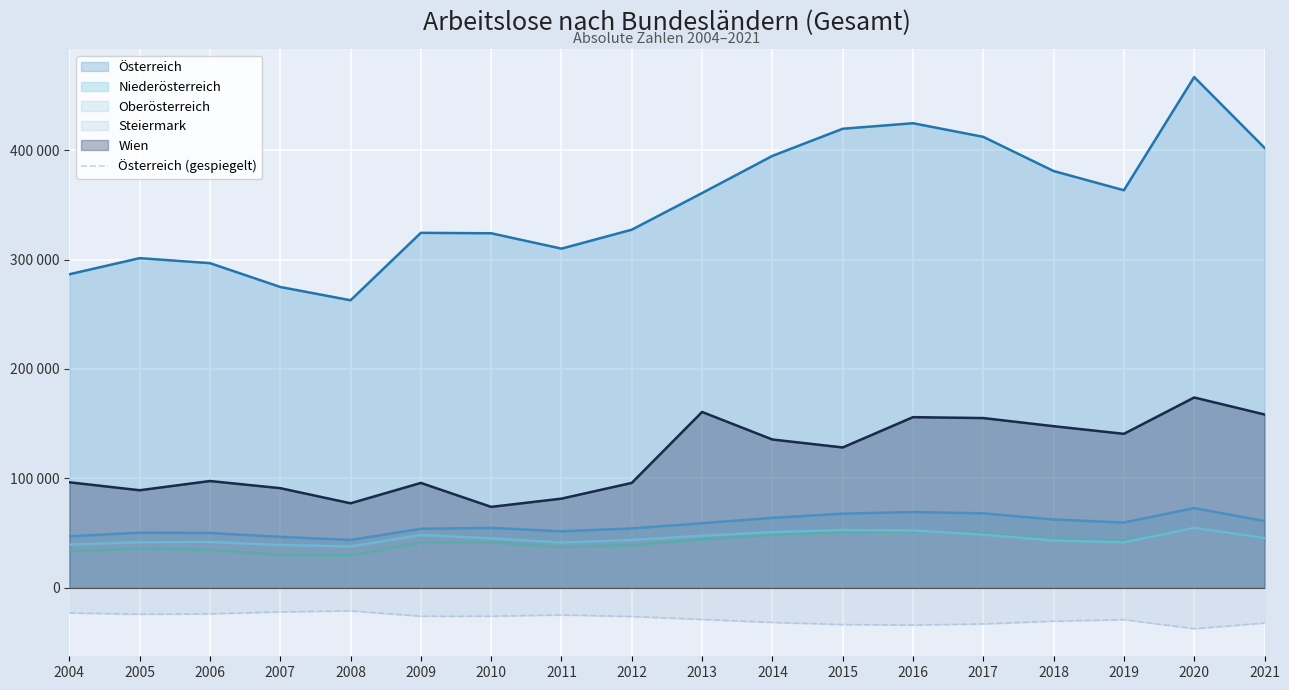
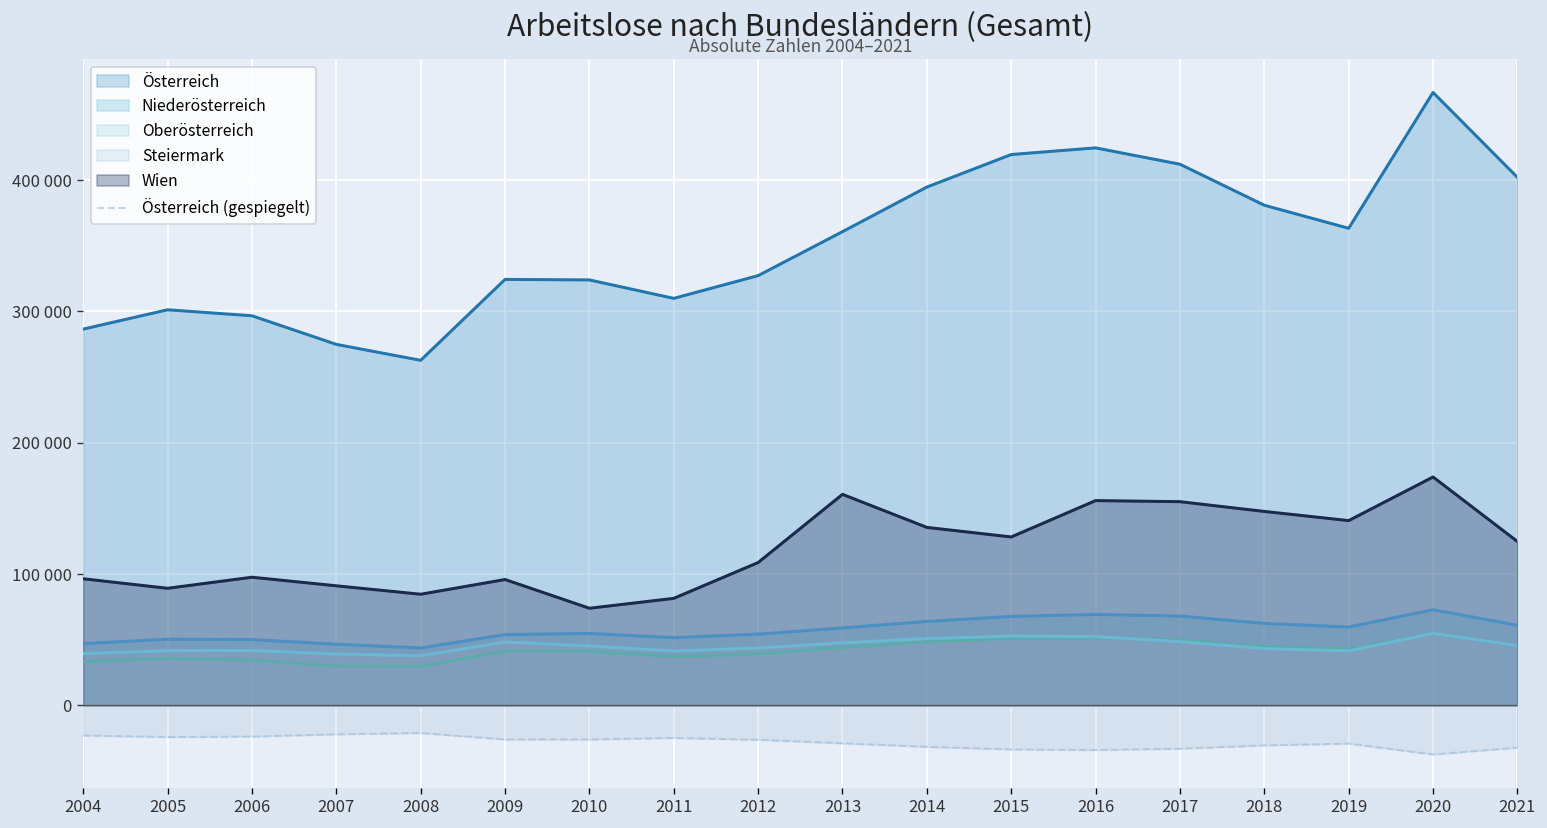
Wien, 2008: 77000 -> 85000
Wien, 2012: 96000 -> 109000
Wien, 2021: 158000 -> 125000
